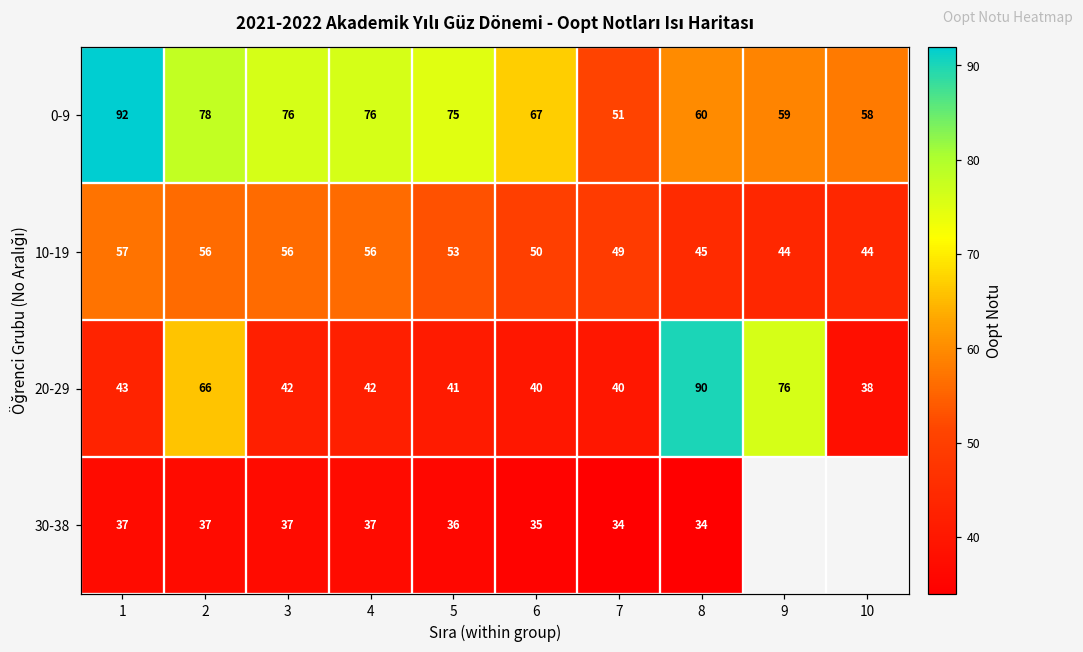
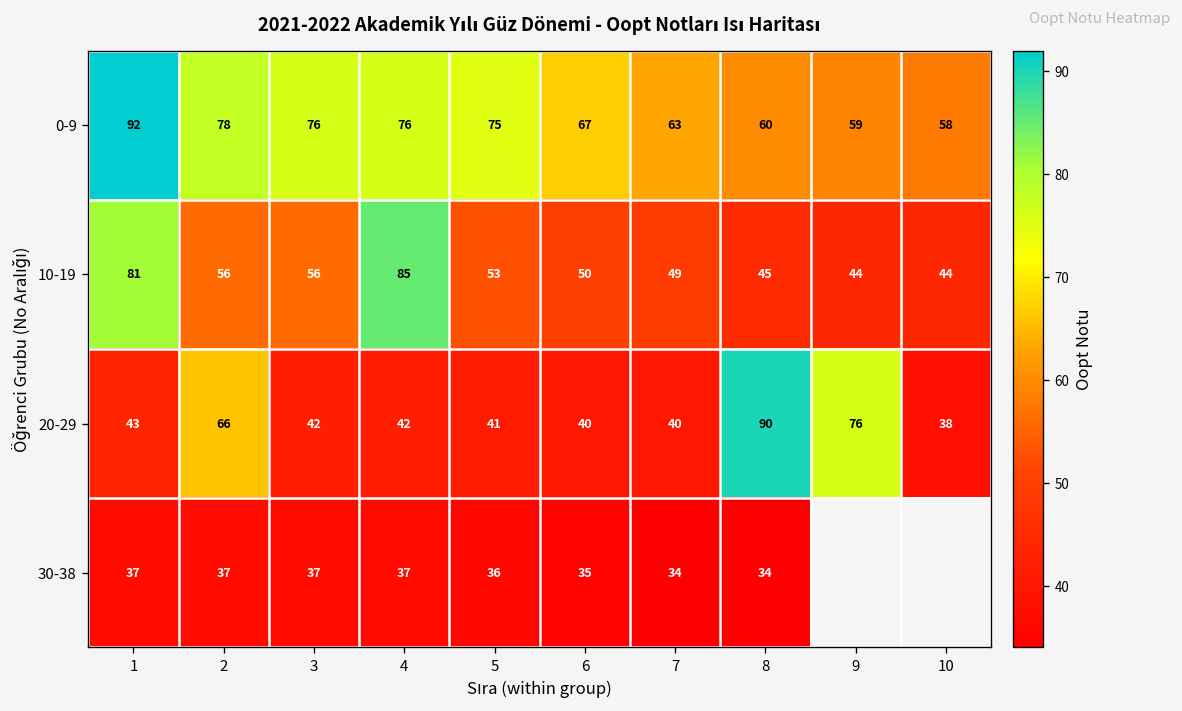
0-9, 7: 51 -> 63
10-19, 1: 57 -> 81
10-19, 4: 56 -> 85
